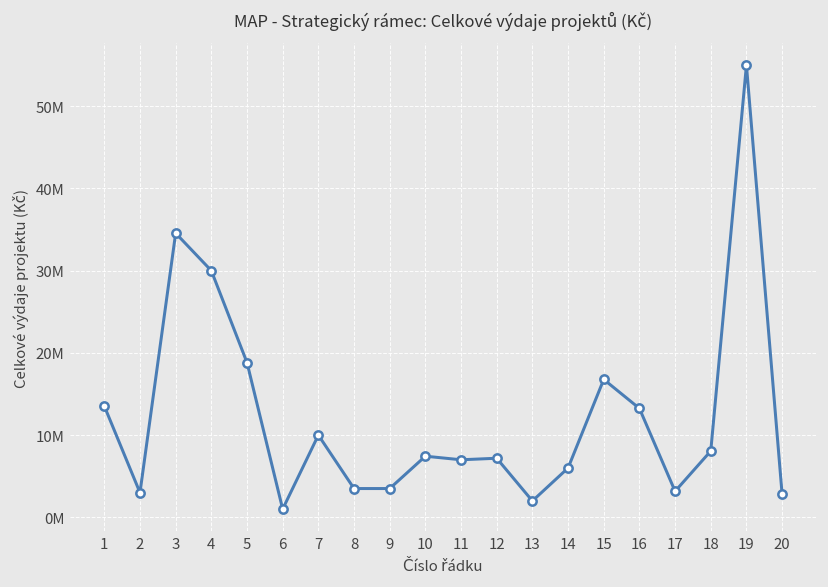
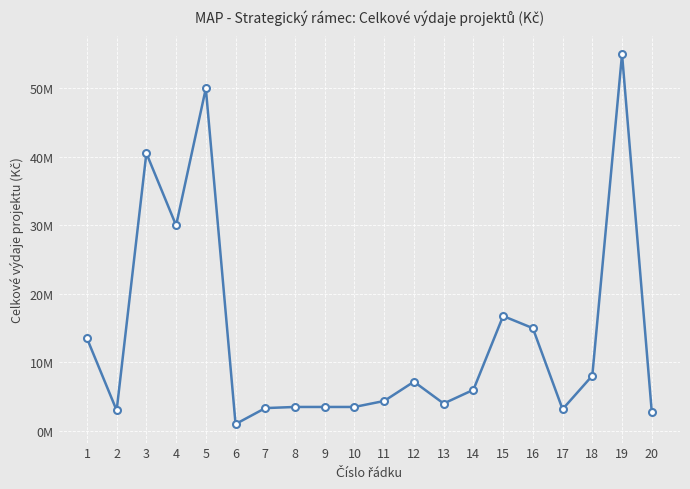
3: 35000000 -> 41000000
5: 19000000 -> 50000000
7: 10000000 -> 3000000
10: 7000000 -> 4000000
11: 7000000 -> 4000000
13: 2000000 -> 4000000
16: 13000000 -> 15000000
